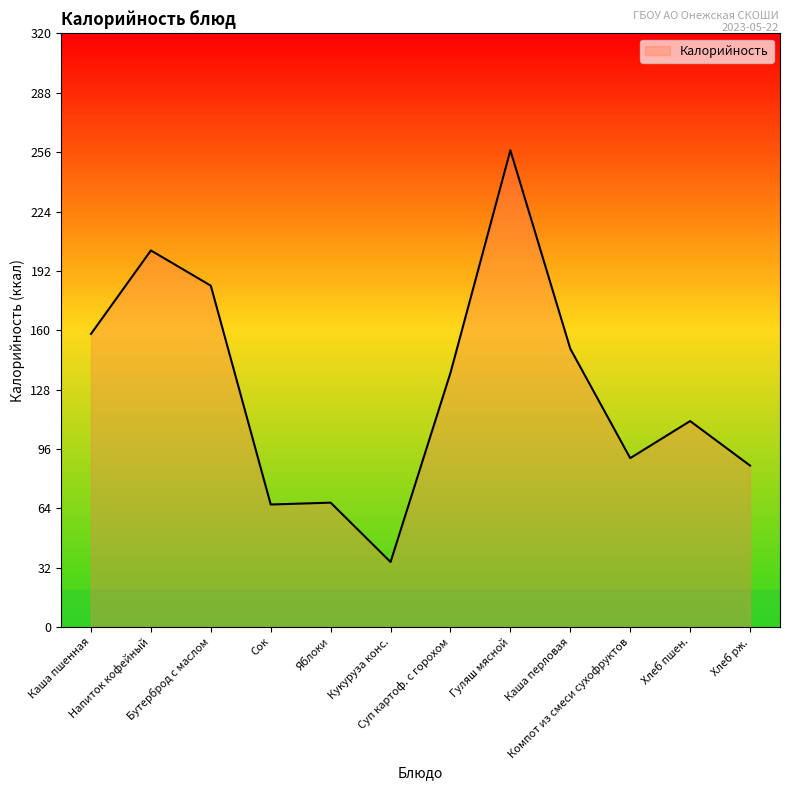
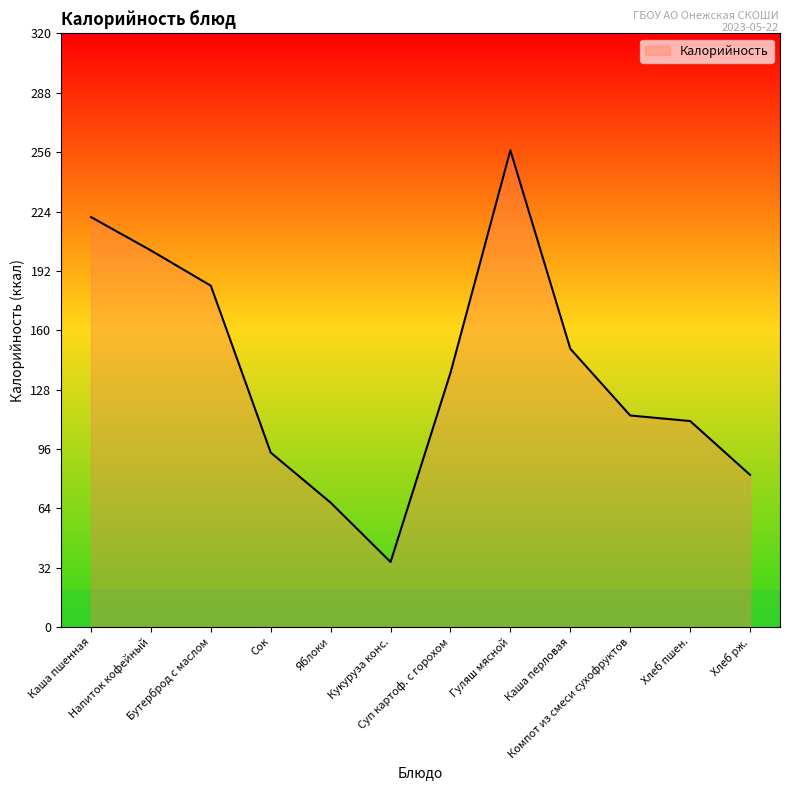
Каша пшенная: 158 -> 221
Сок: 66 -> 94
Компот из смеси сухофруктов: 91 -> 114
Хлеб рж.: 87 -> 82
